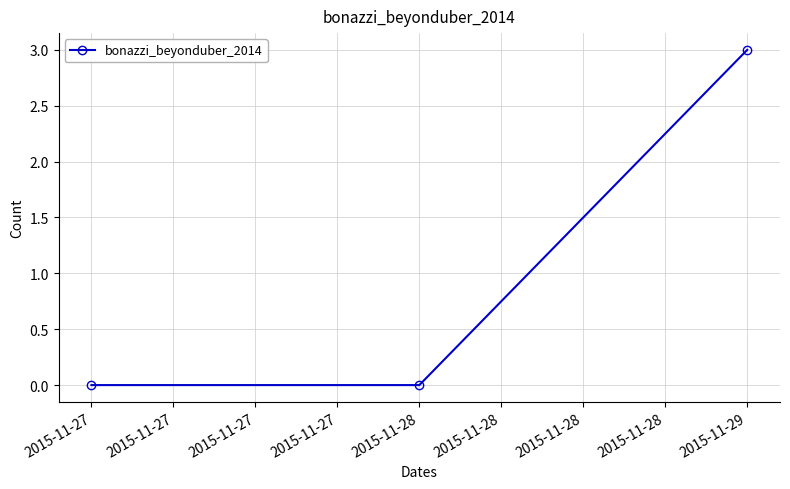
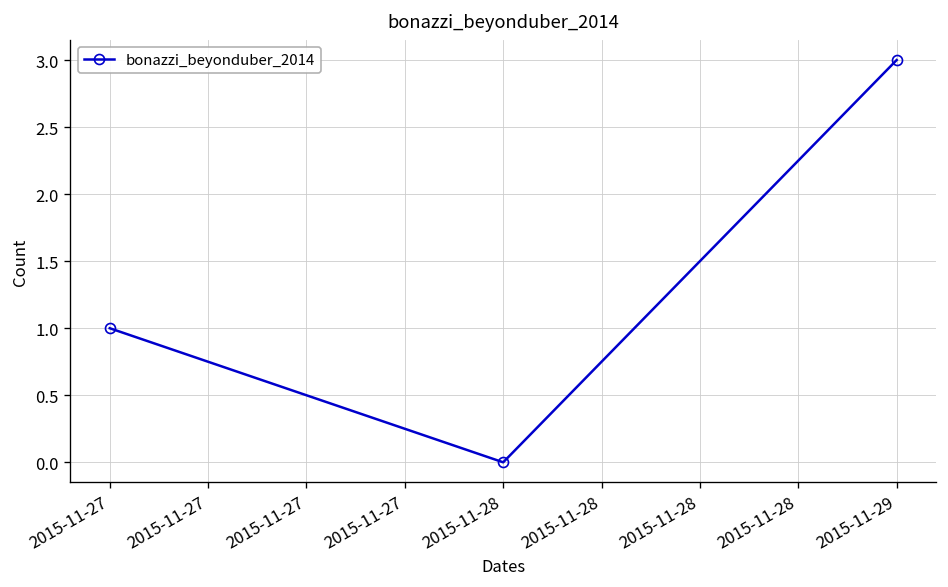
2015-11-27: 0 -> 1
